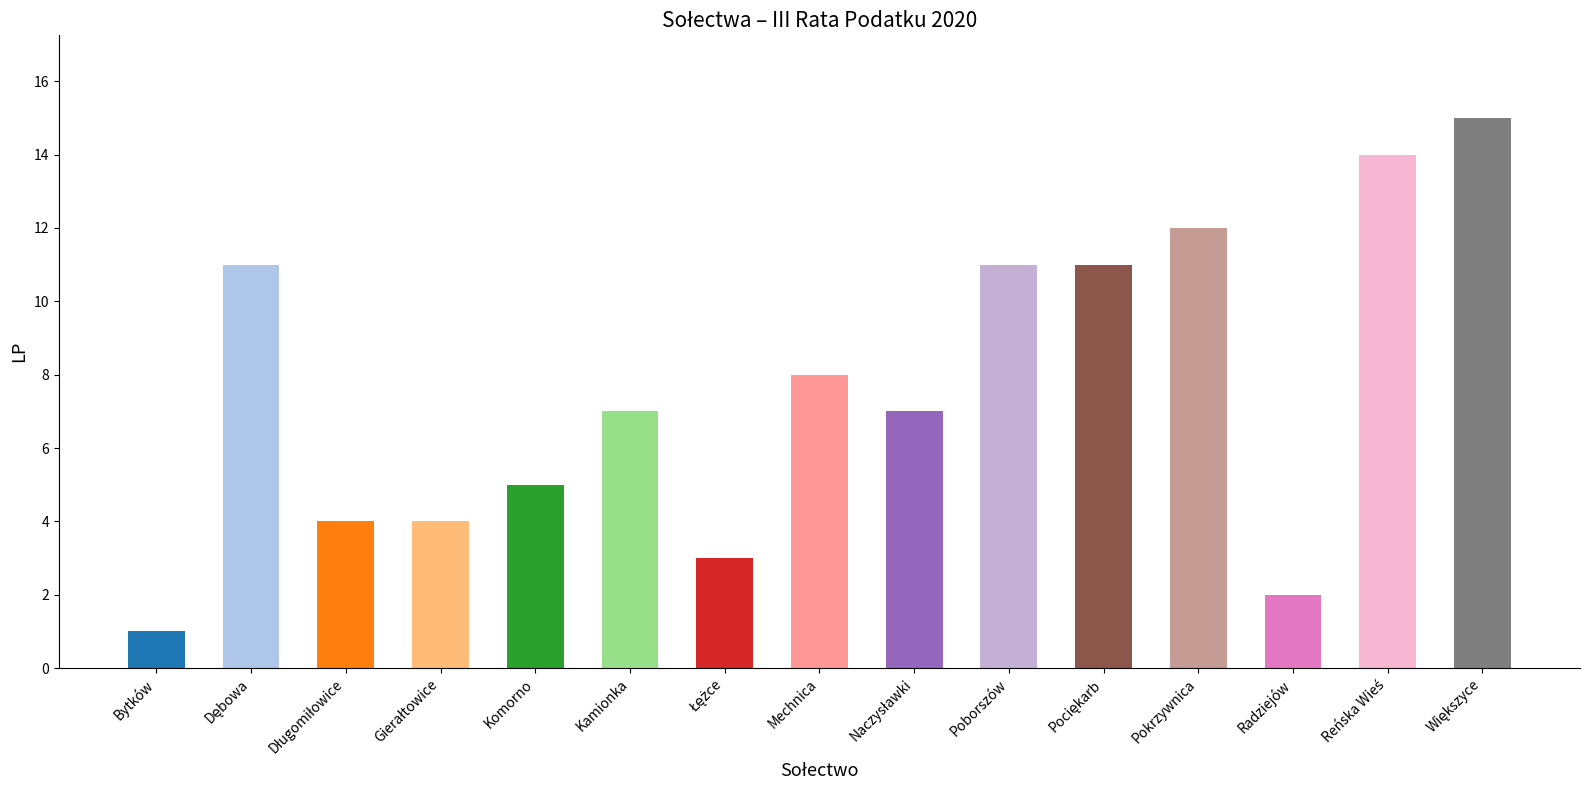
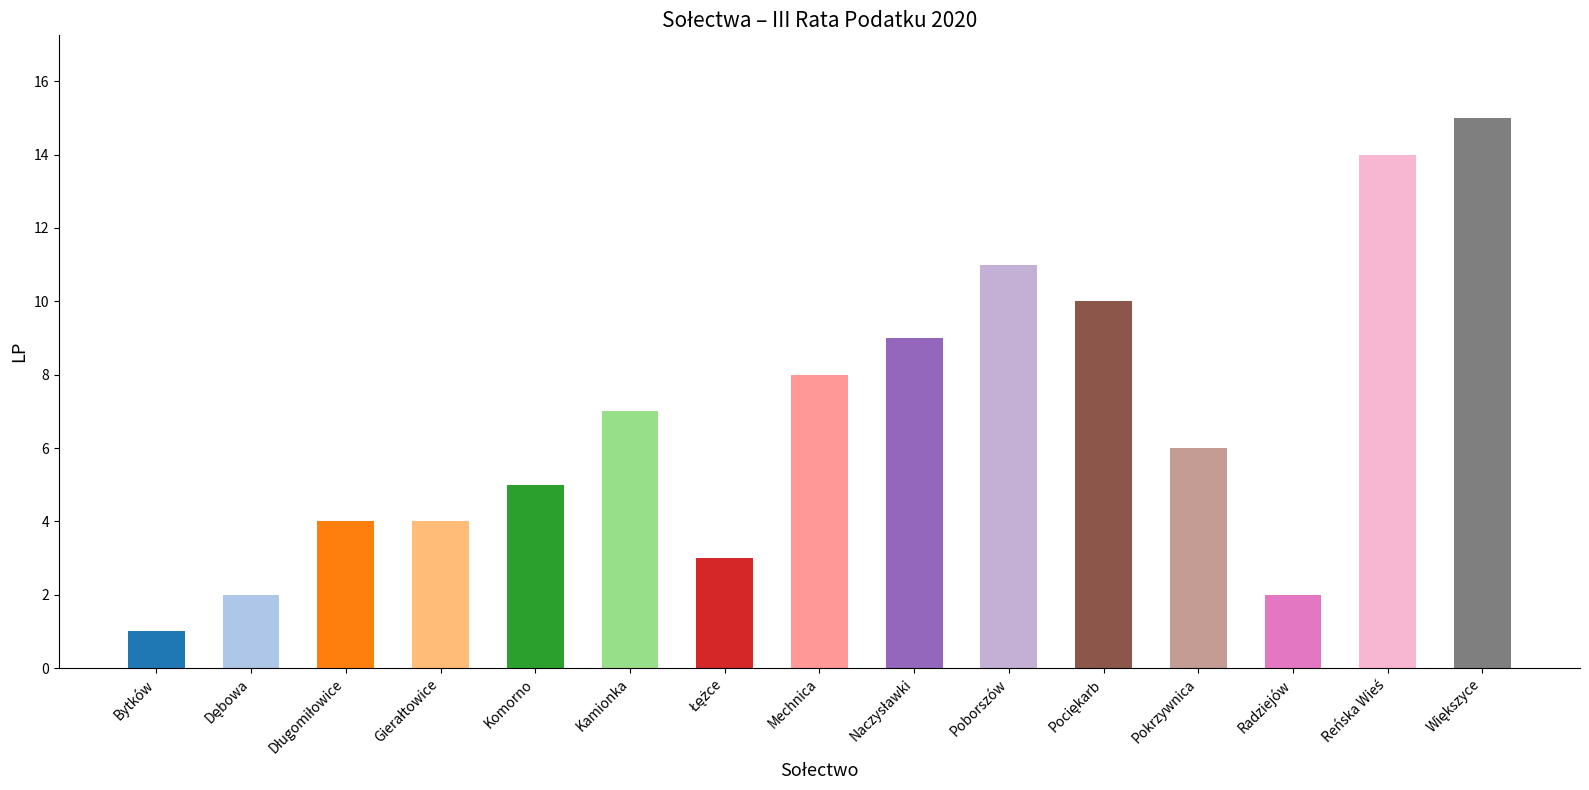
Dębowa: 11 -> 2
Naczysławki: 7 -> 9
Pociękarb: 11 -> 10
Pokrzywnica: 12 -> 6
